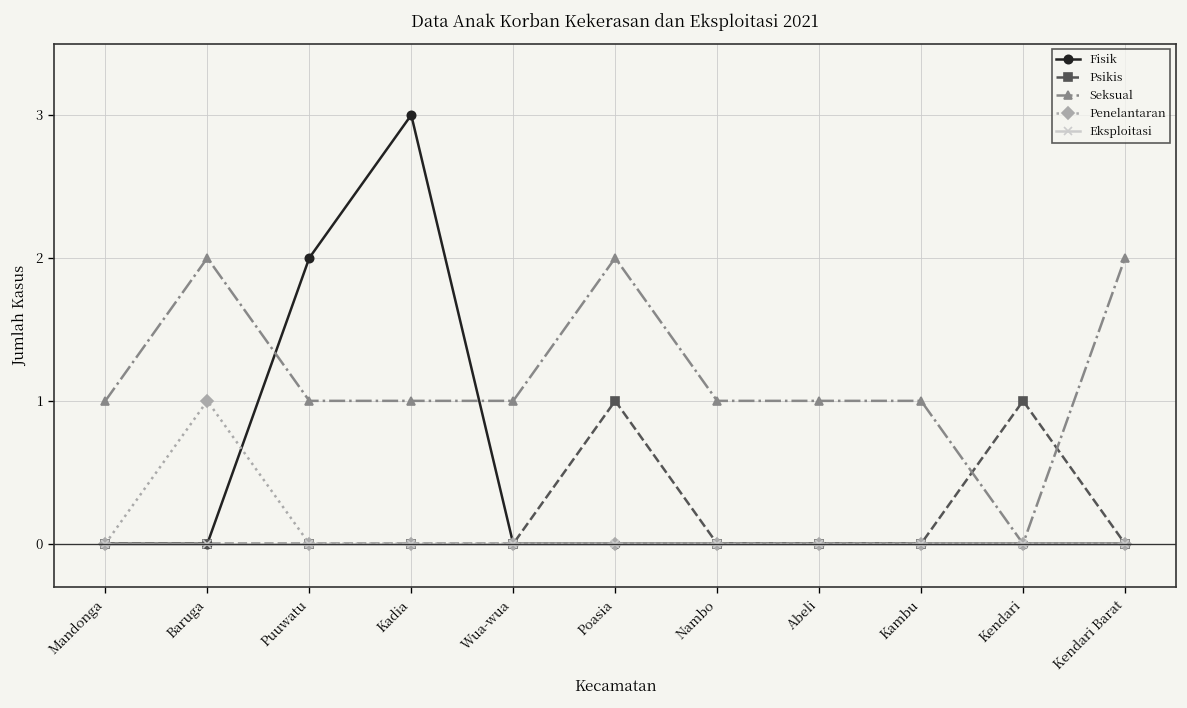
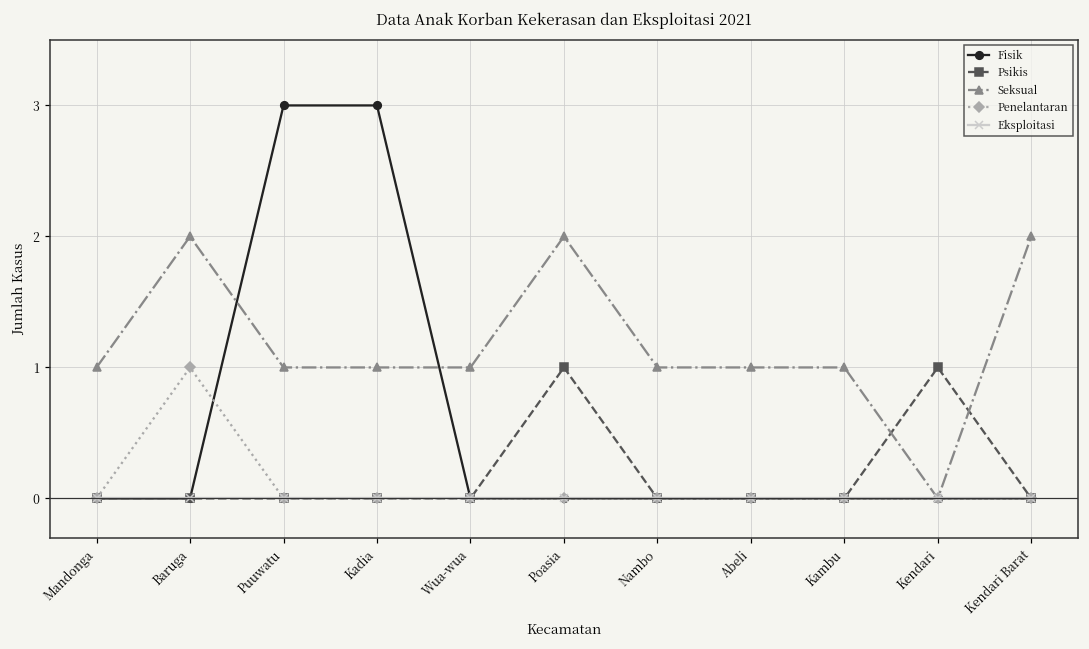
Fisik, Puuwatu: 2 -> 3
